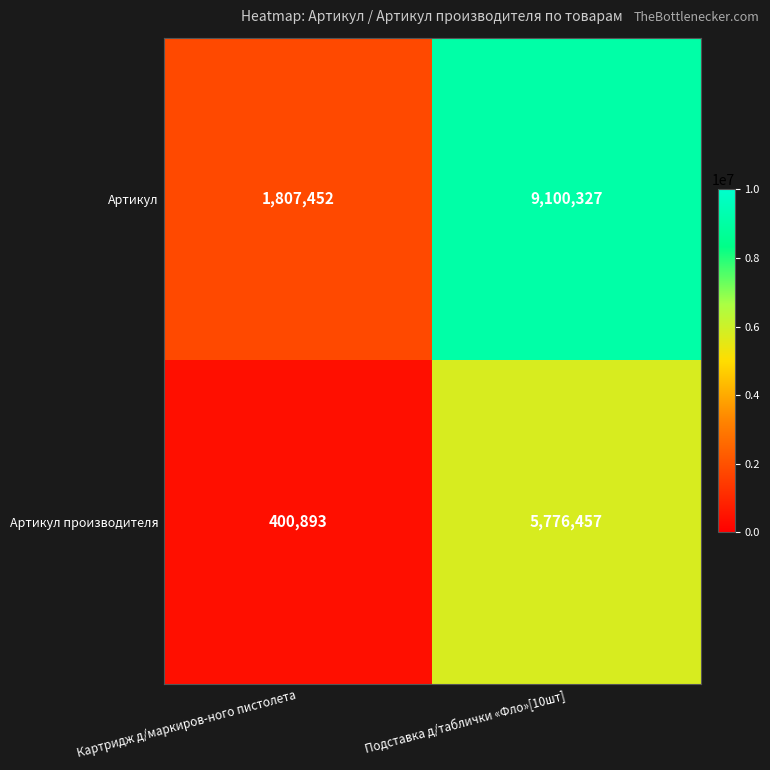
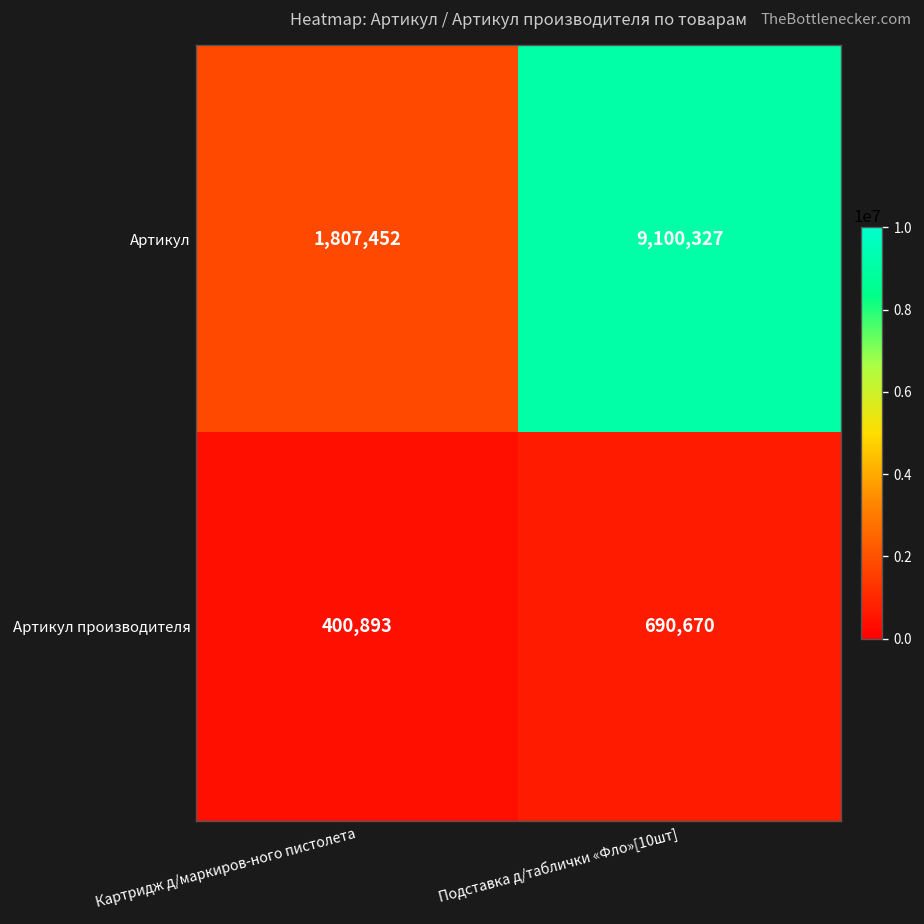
Артикул производителя, Подставка д/таблички «Фло»[10шт]: 5,776,457 -> 690,670
